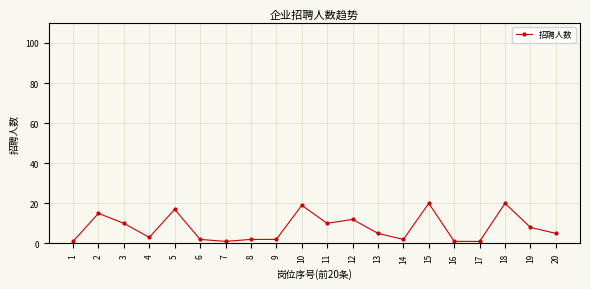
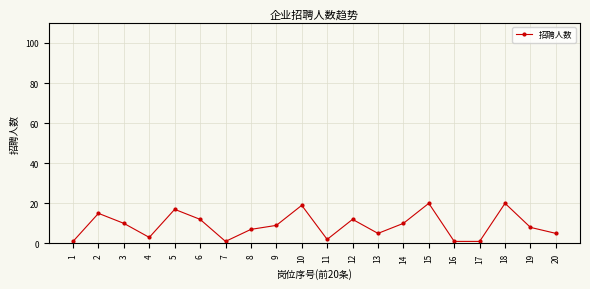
6: 2 -> 12
8: 2 -> 7
9: 2 -> 9
11: 10 -> 2
14: 2 -> 10
